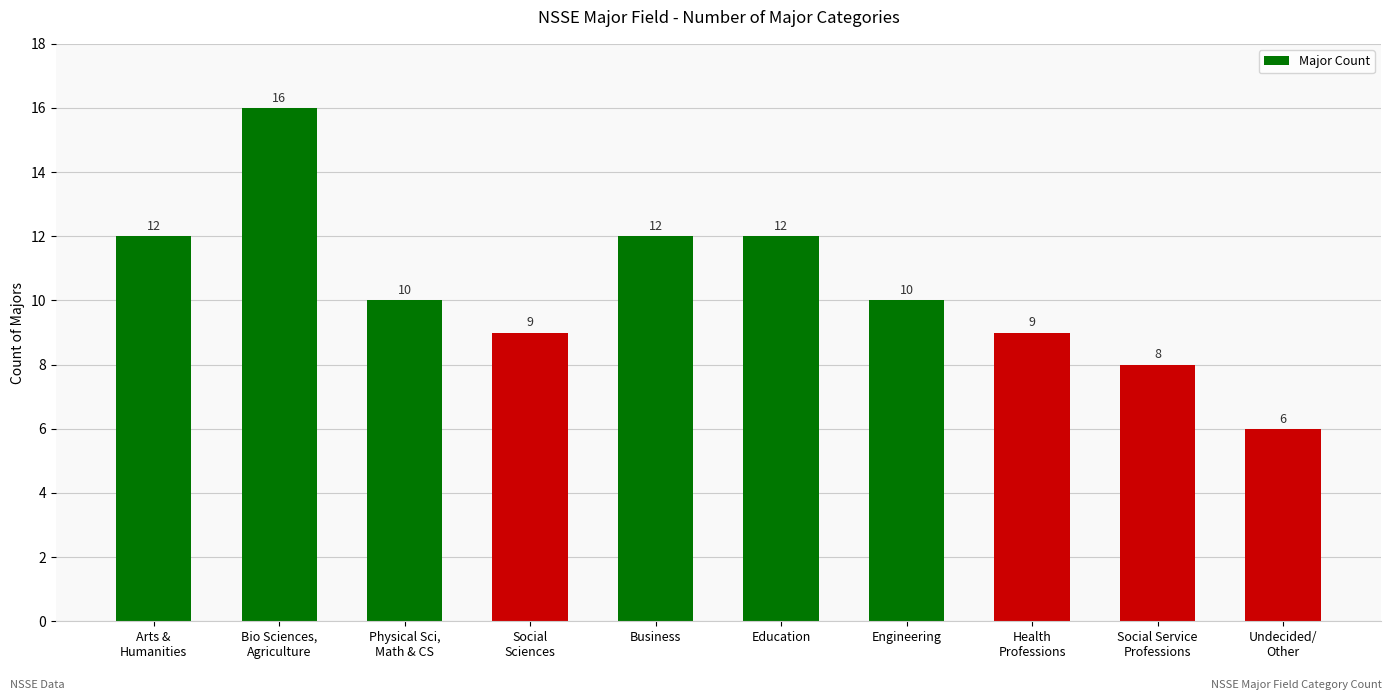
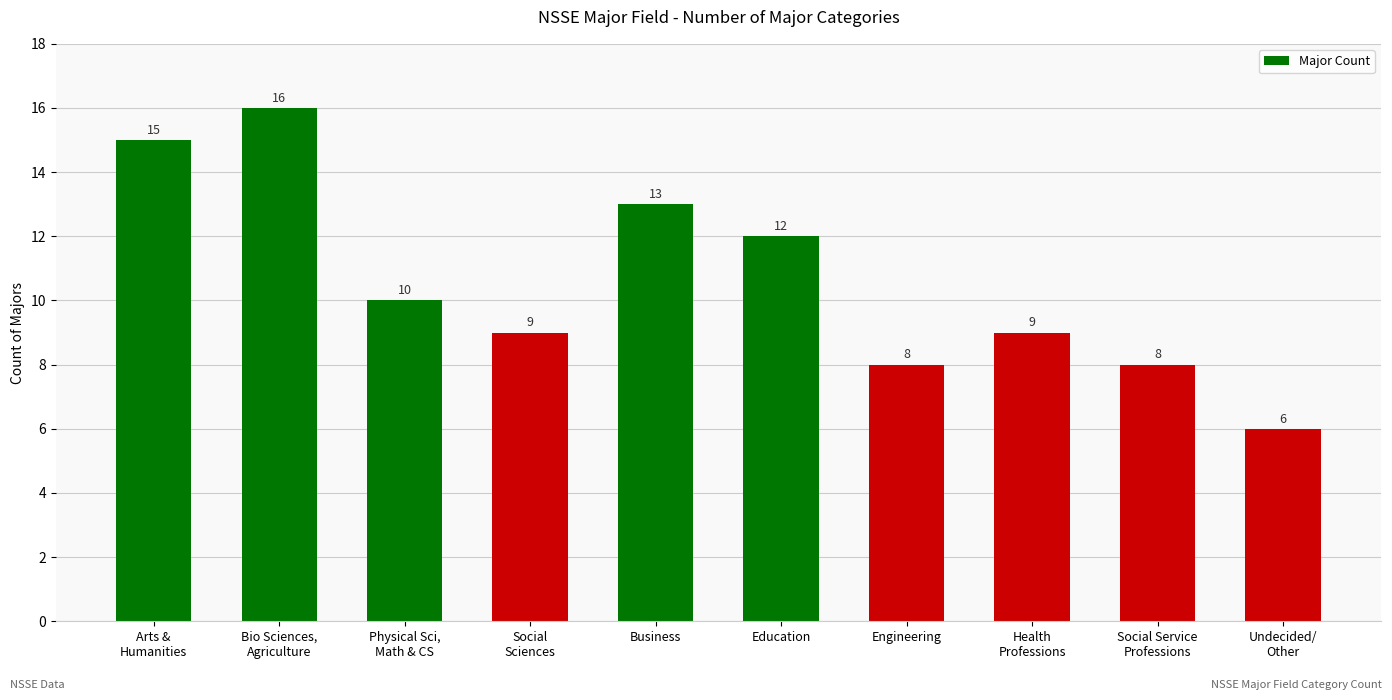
Arts & Humanities: 12 -> 15
Business: 12 -> 13
Engineering: 10 -> 8
